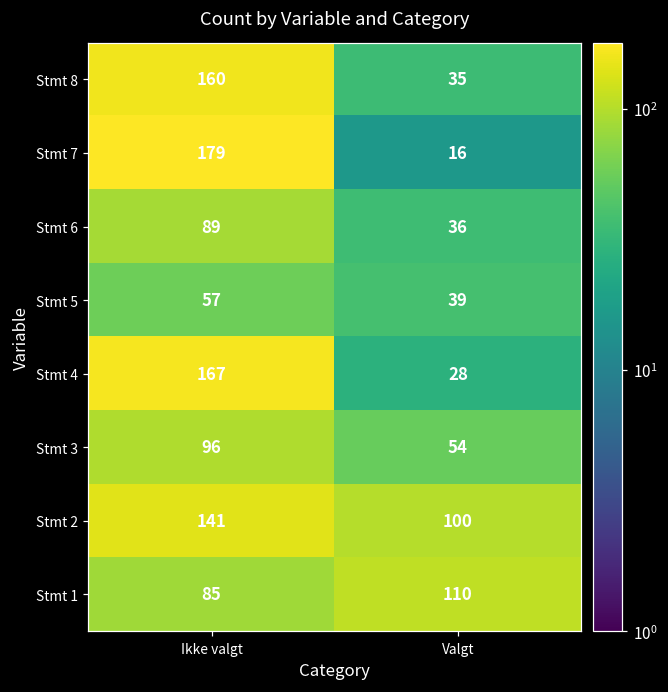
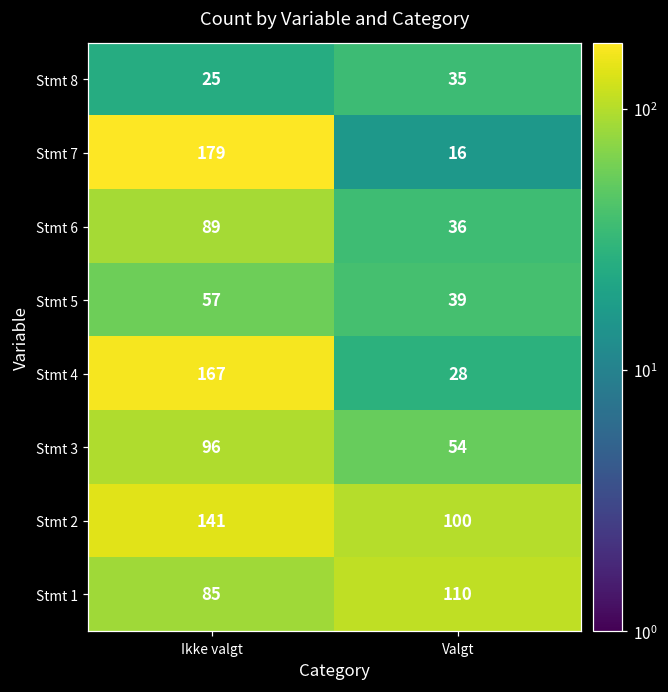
Stmt 8, Ikke valgt: 160 -> 25
